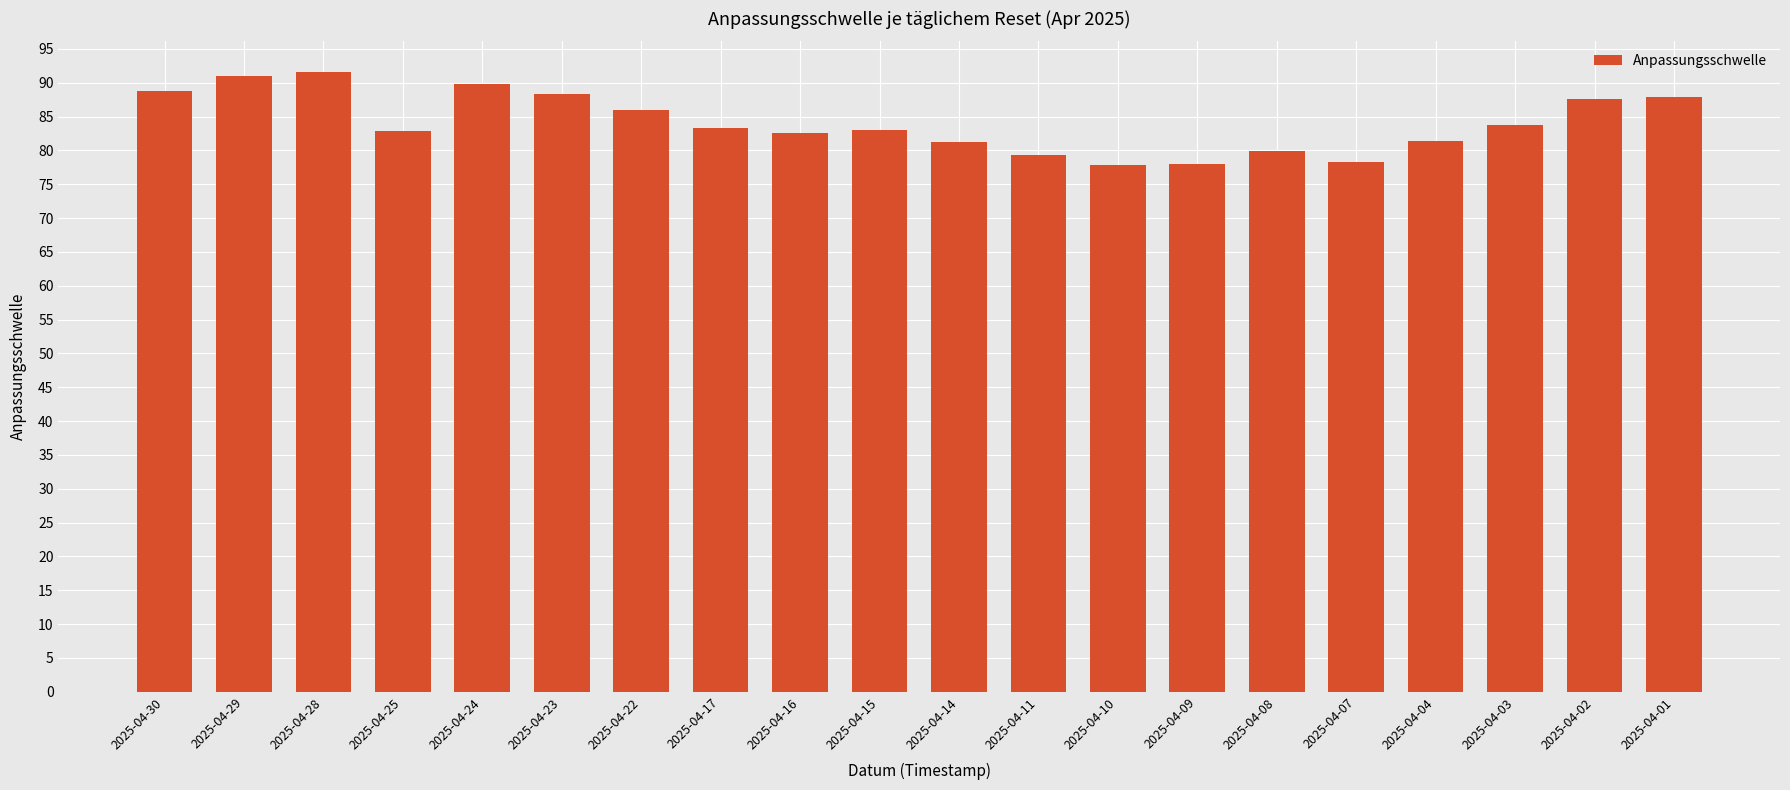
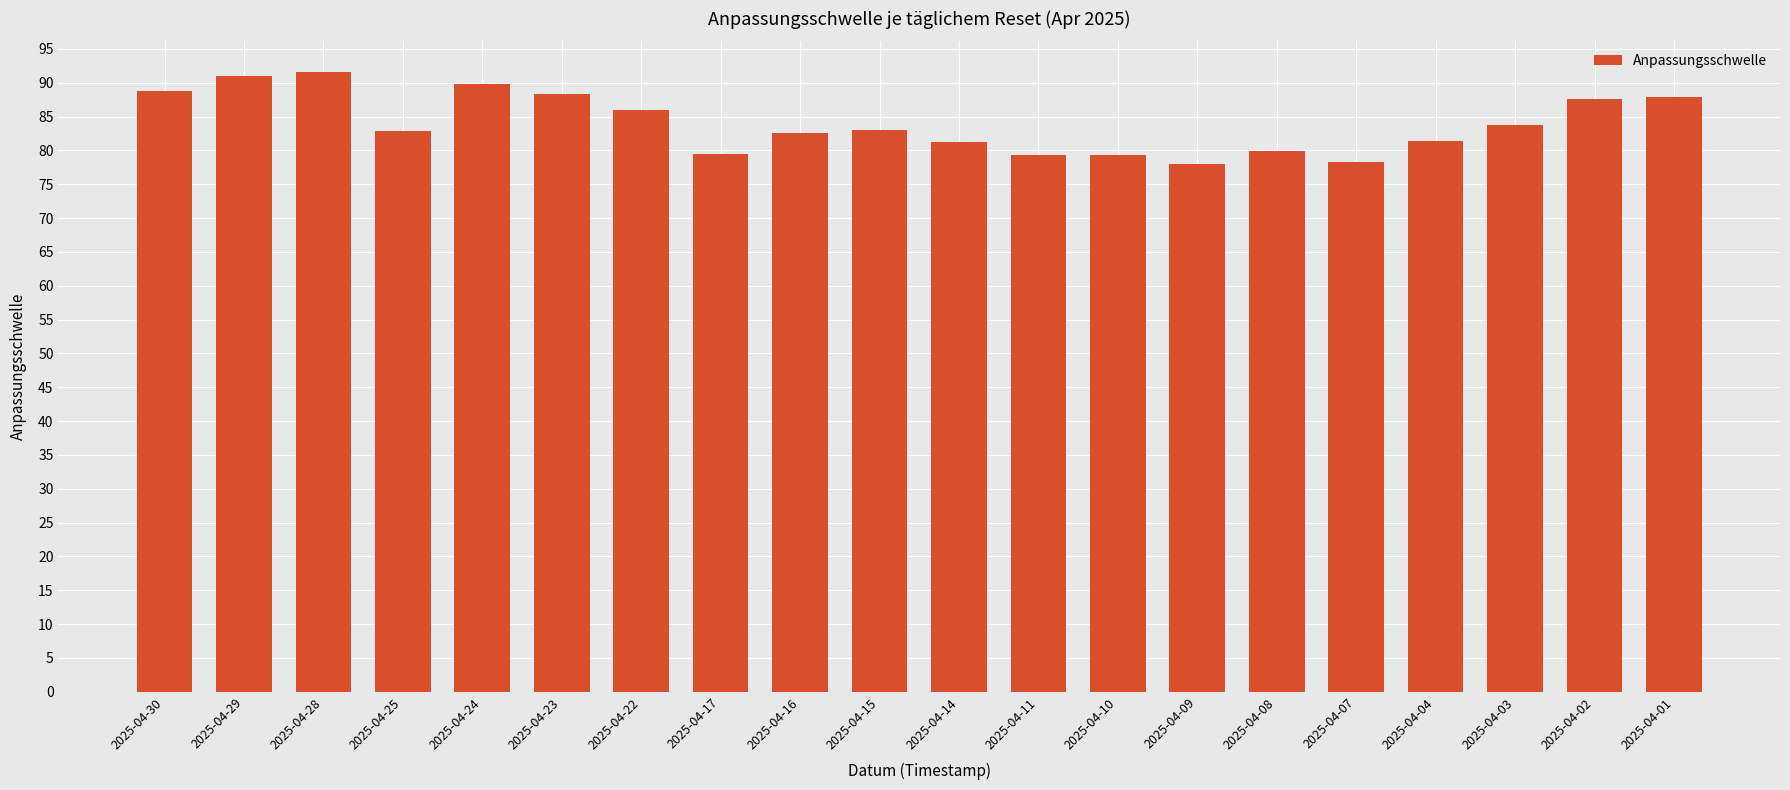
2025-04-17: 83 -> 79
2025-04-10: 78 -> 79
